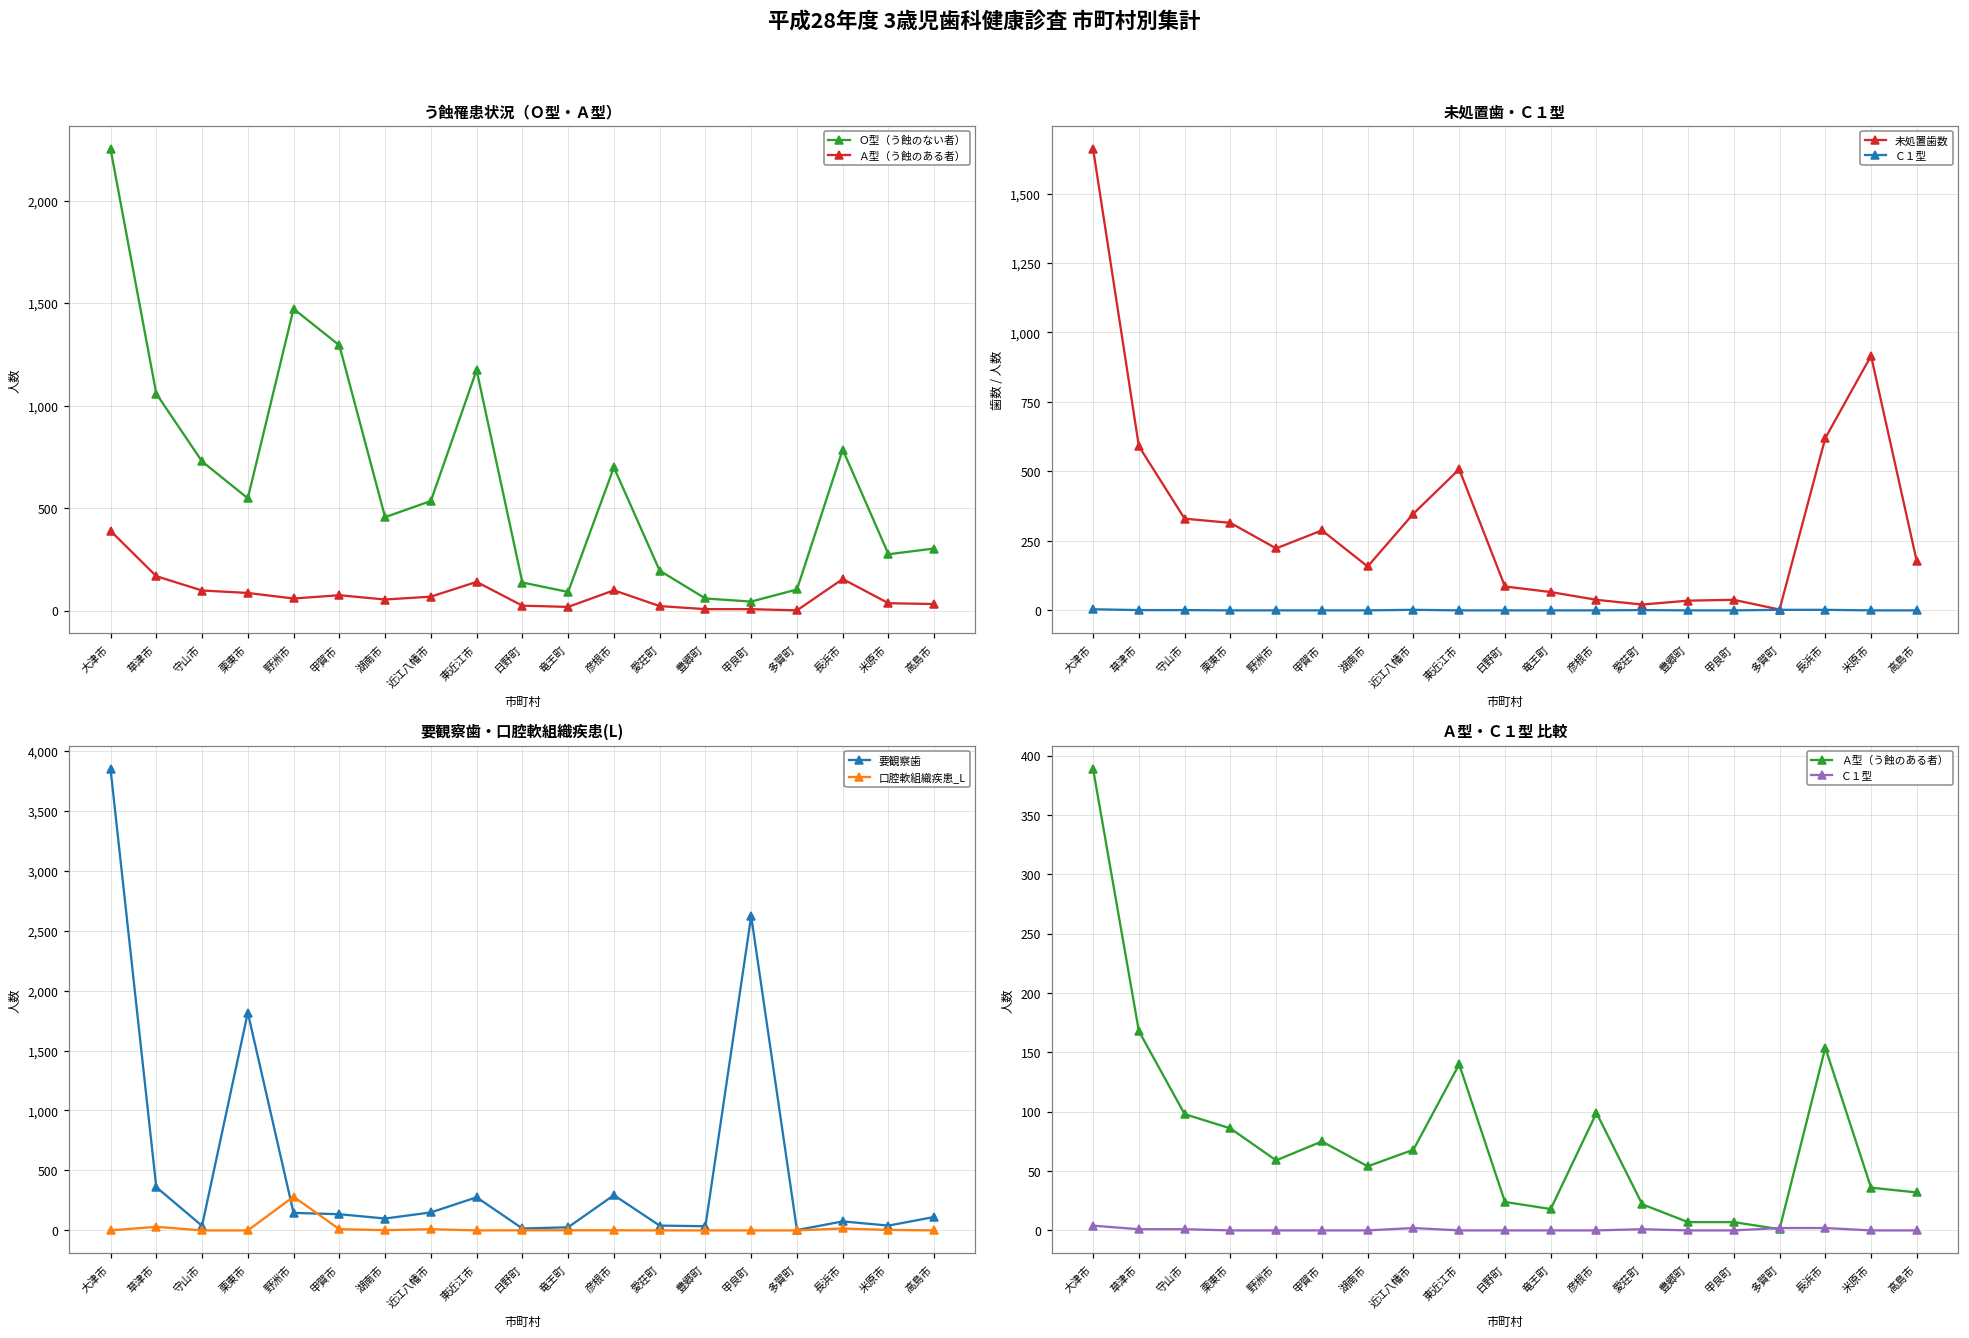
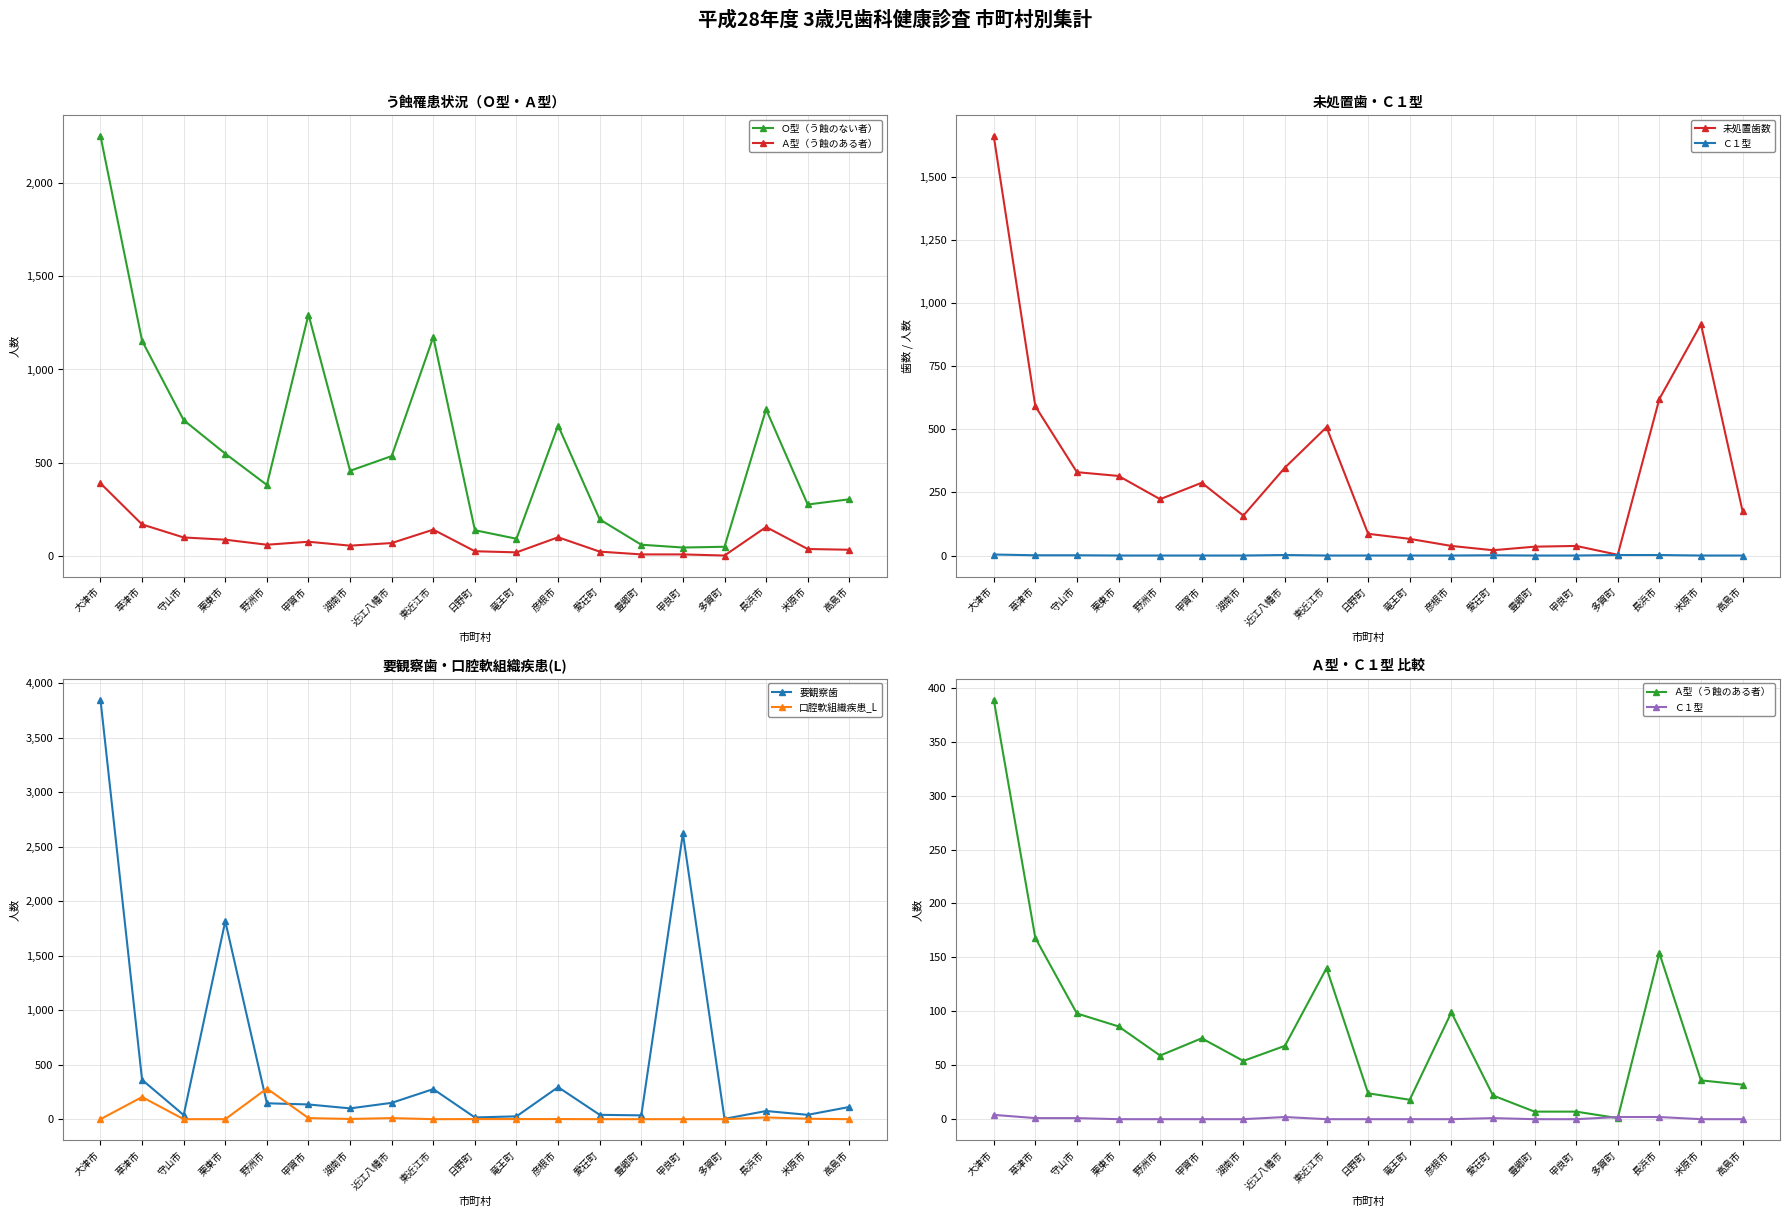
う蝕罹患状況（Ｏ型・Ａ型）, Ｏ型（う蝕のない者）, 草津市: 1,060 -> 1,150
う蝕罹患状況（Ｏ型・Ａ型）, Ｏ型（う蝕のない者）, 野洲市: 1,470 -> 380
う蝕罹患状況（Ｏ型・Ａ型）, Ｏ型（う蝕のない者）, 多賀町: 100 -> 50
要観察歯・口腔軟組織疾患(L), 口腔軟組織疾患_L, 草津市: 30 -> 200
